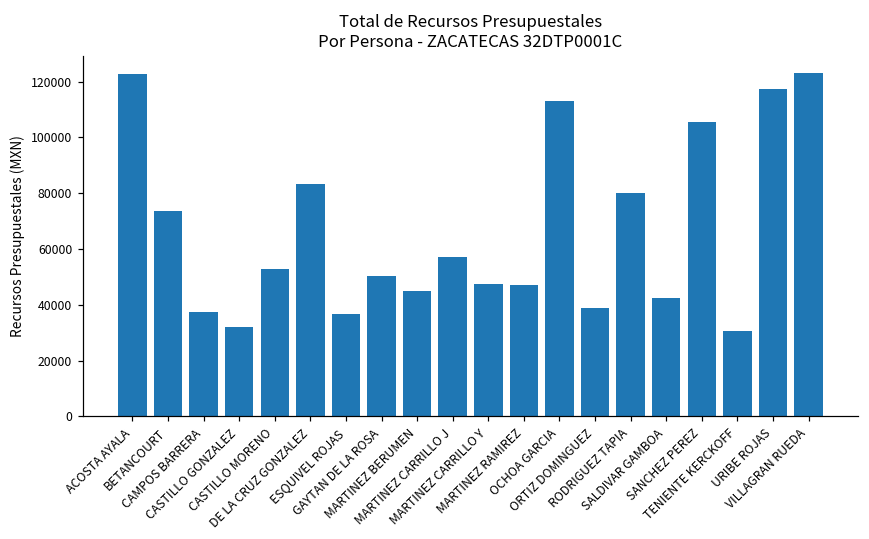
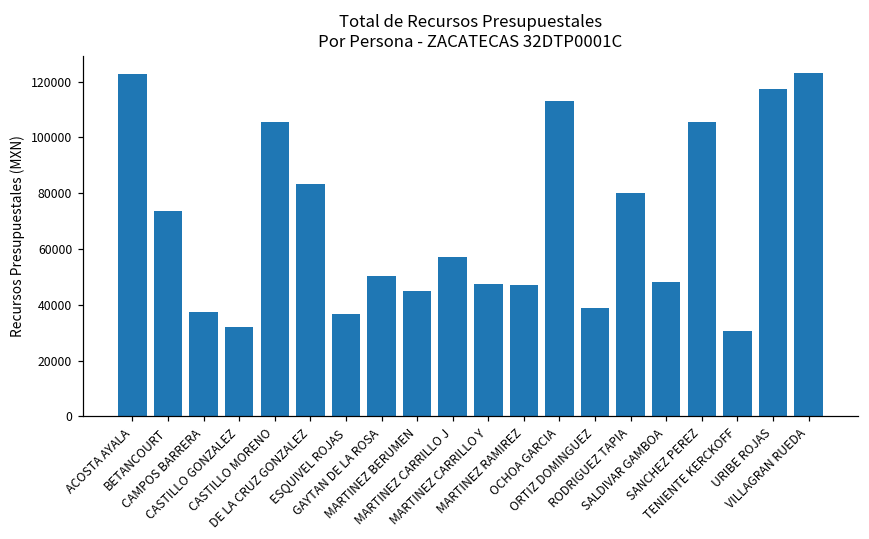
CASTILLO MORENO: 53000 -> 106000
SALDIVAR GAMBOA: 42000 -> 48000
